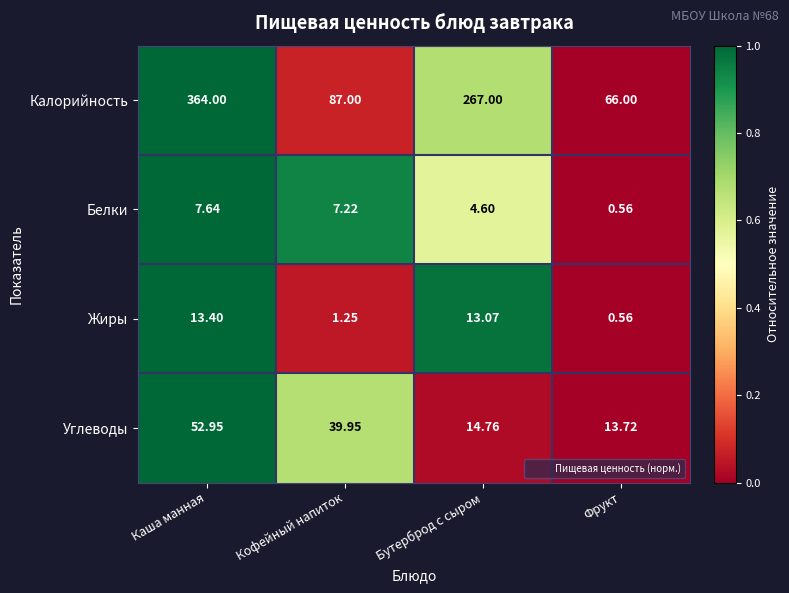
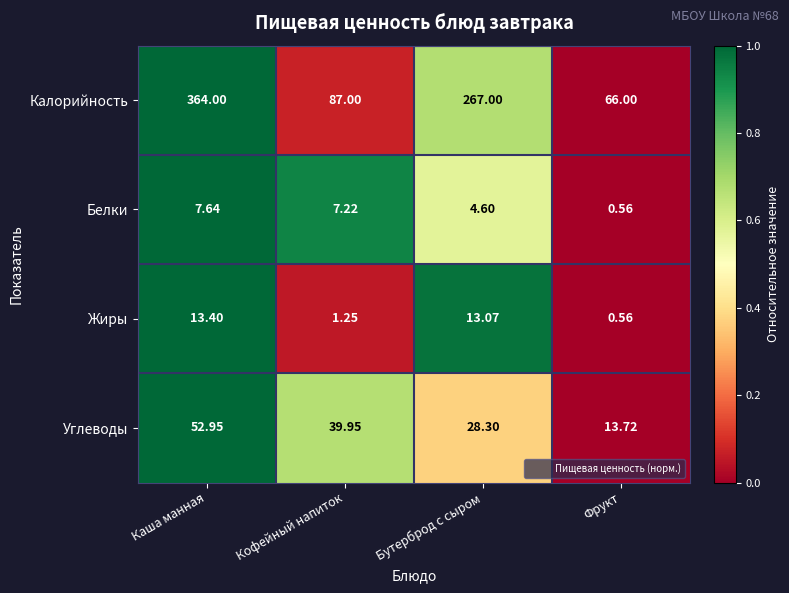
Углеводы, Бутерброд с сыром: 14.76 -> 28.30
